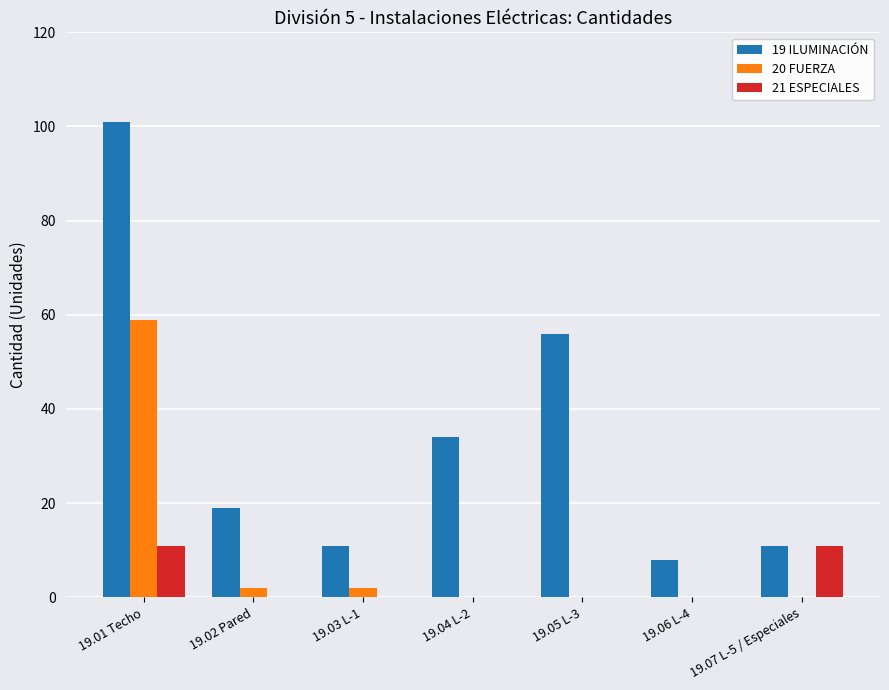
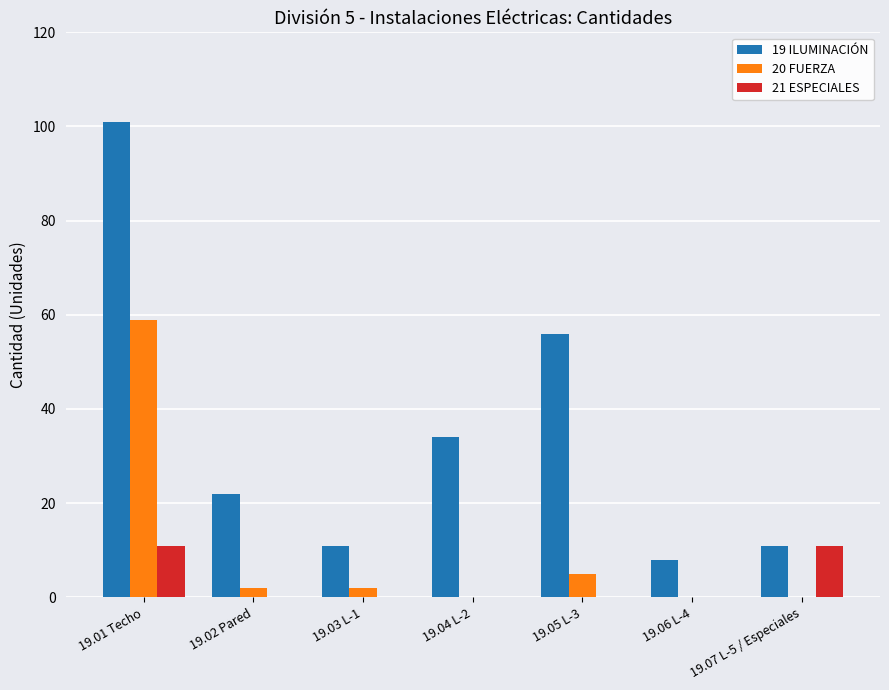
19 ILUMINACIÓN, 19.02 Pared: 19 -> 22
20 FUERZA, 19.05 L-3: 0 -> 5
